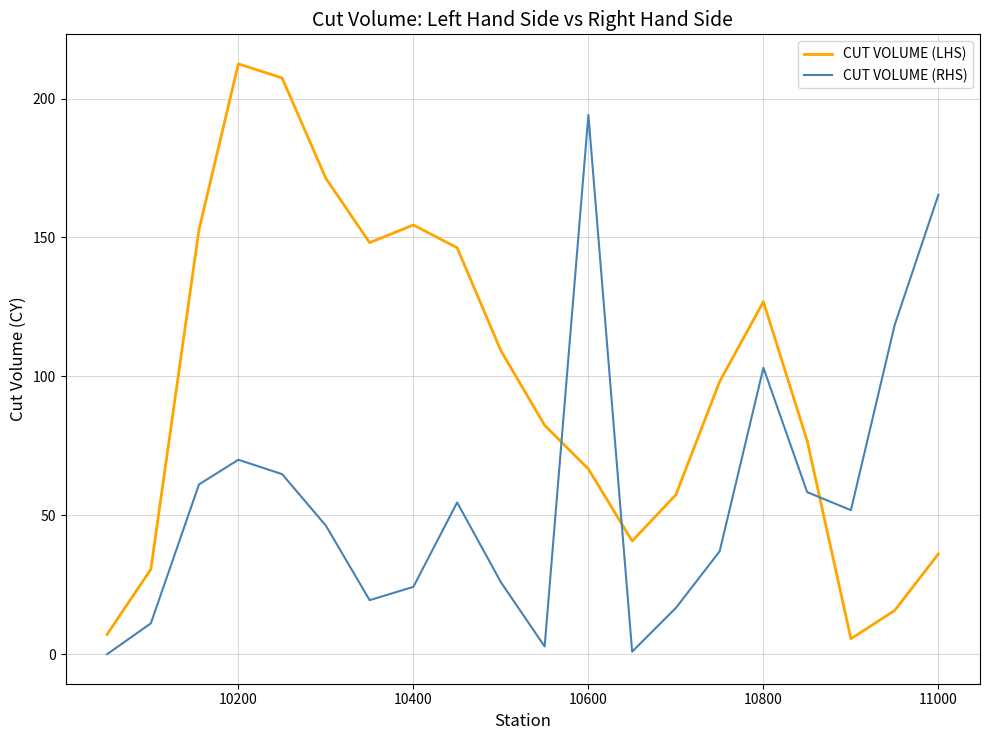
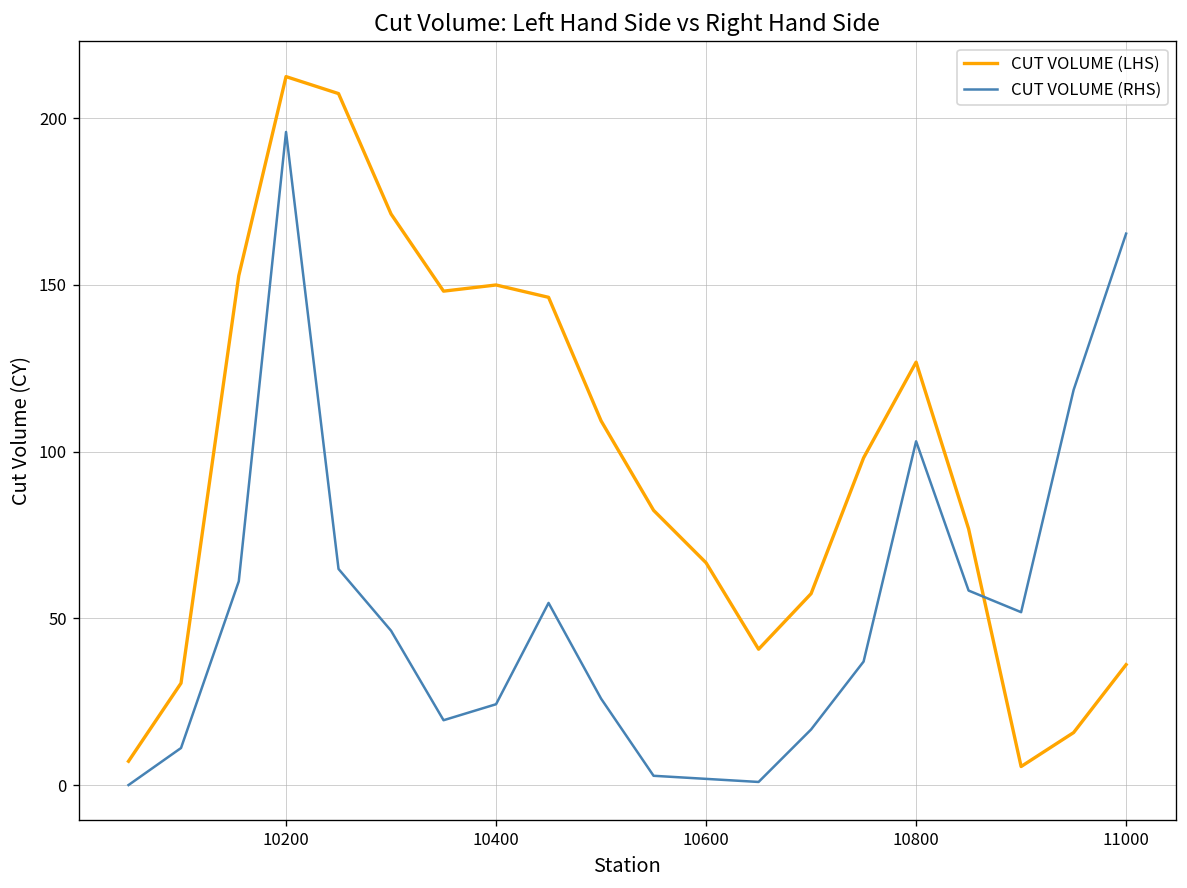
CUT VOLUME (RHS), 10200: 70 -> 196
CUT VOLUME (LHS), 10400: 155 -> 150
CUT VOLUME (RHS), 10600: 194 -> 2
